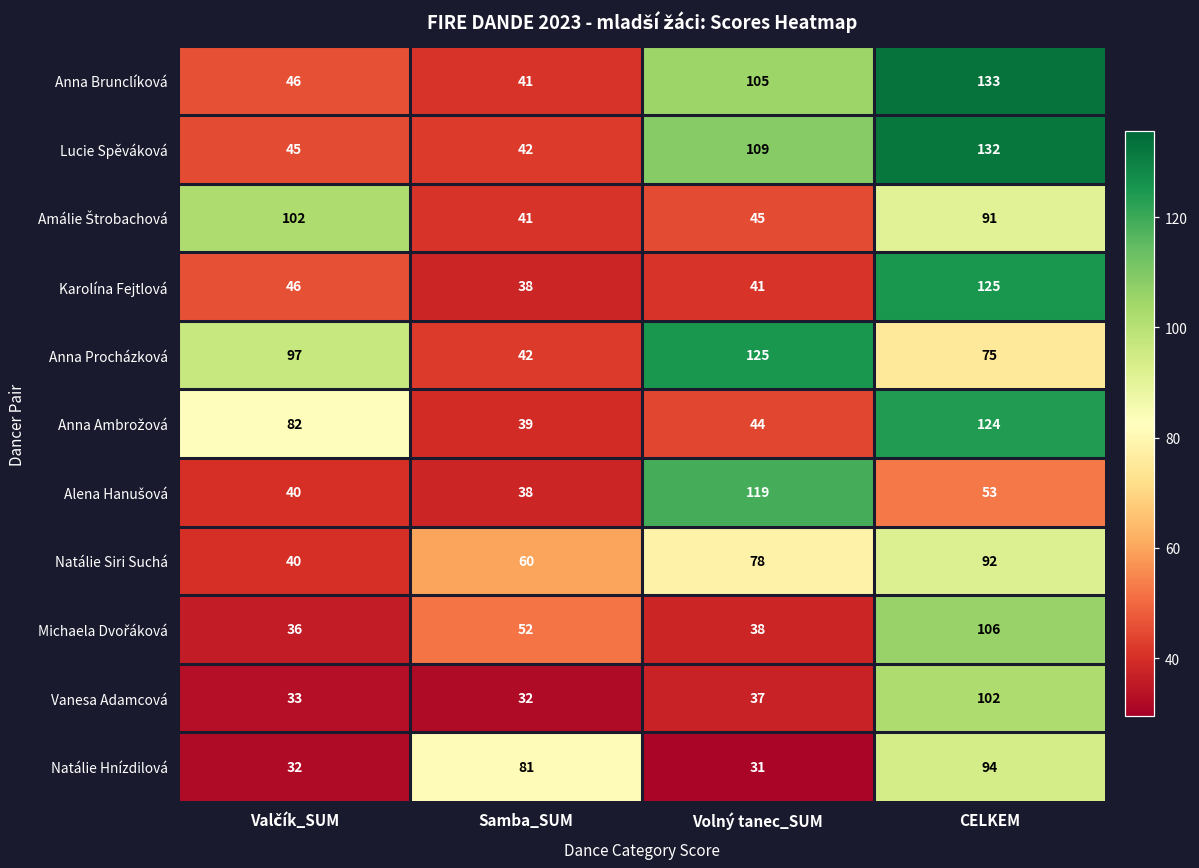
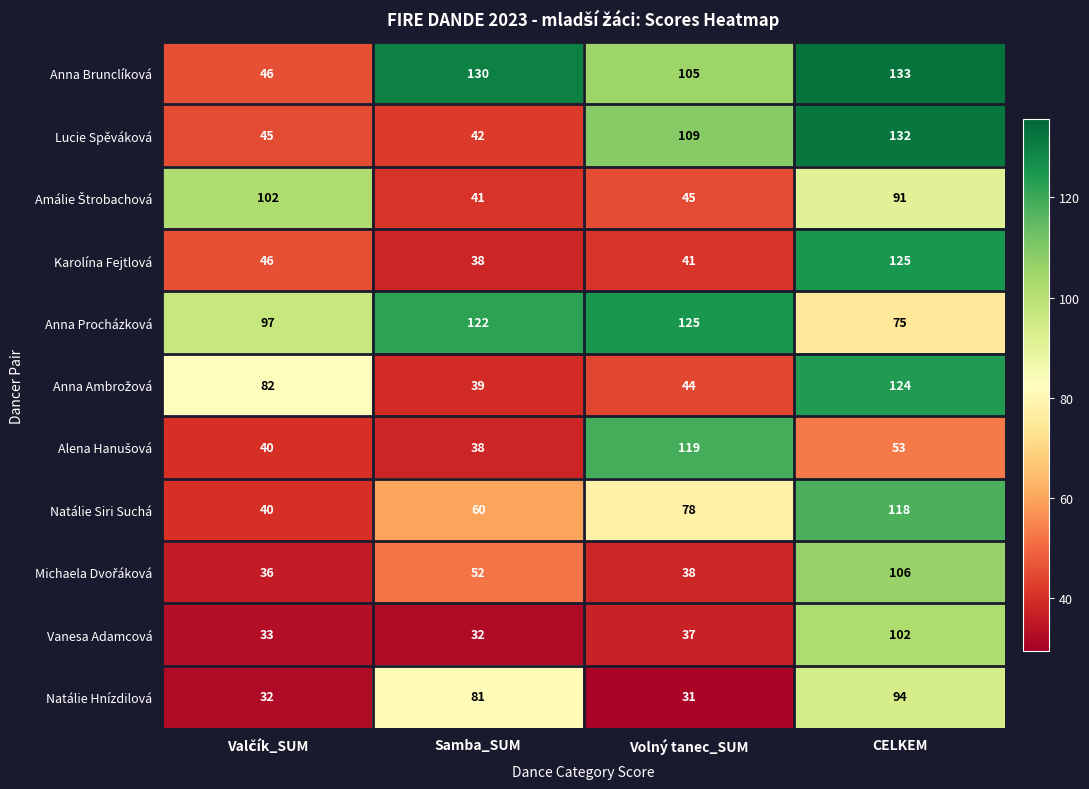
Anna Brunclíková, Samba_SUM: 41 -> 130
Anna Procházková, Samba_SUM: 42 -> 122
Natálie Siri Suchá, CELKEM: 92 -> 118
